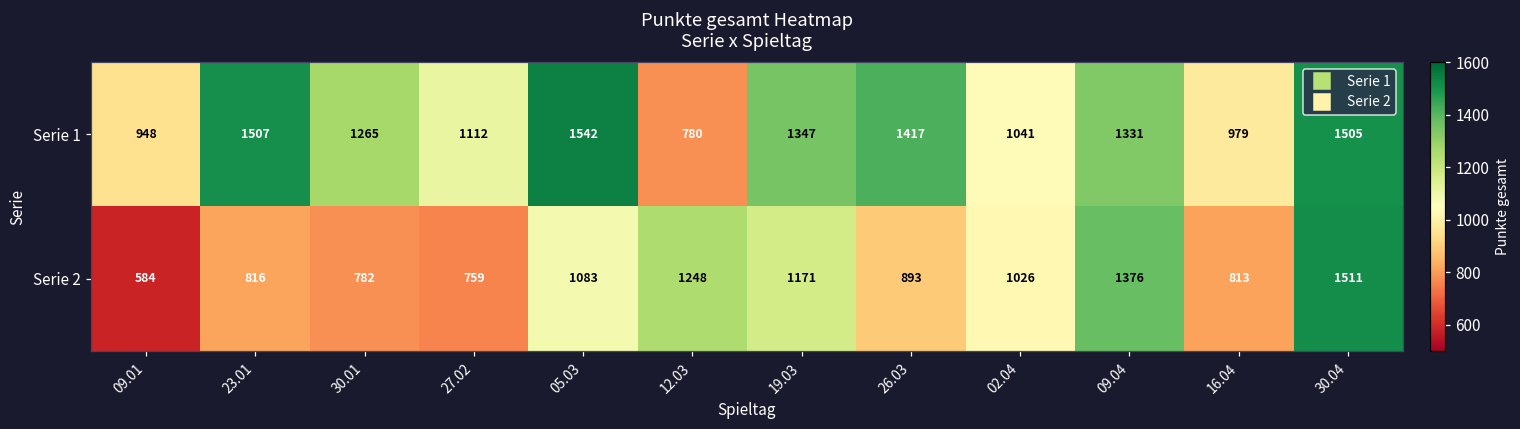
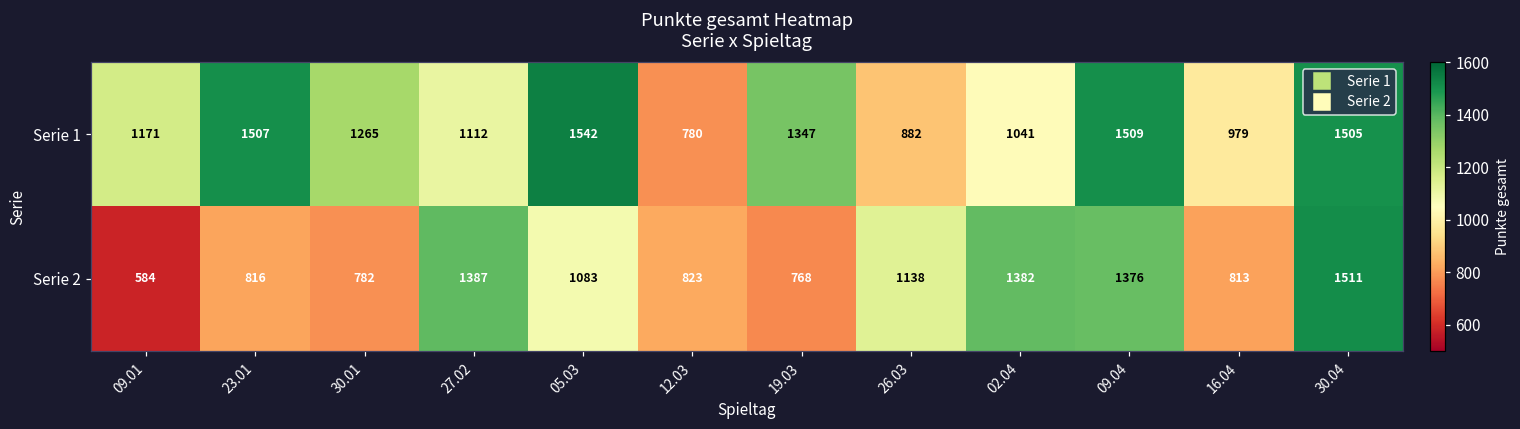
Serie 1, 09.01: 948 -> 1171
Serie 1, 26.03: 1417 -> 882
Serie 1, 09.04: 1331 -> 1509
Serie 2, 27.02: 759 -> 1387
Serie 2, 12.03: 1248 -> 823
Serie 2, 19.03: 1171 -> 768
Serie 2, 26.03: 893 -> 1138
Serie 2, 02.04: 1026 -> 1382
